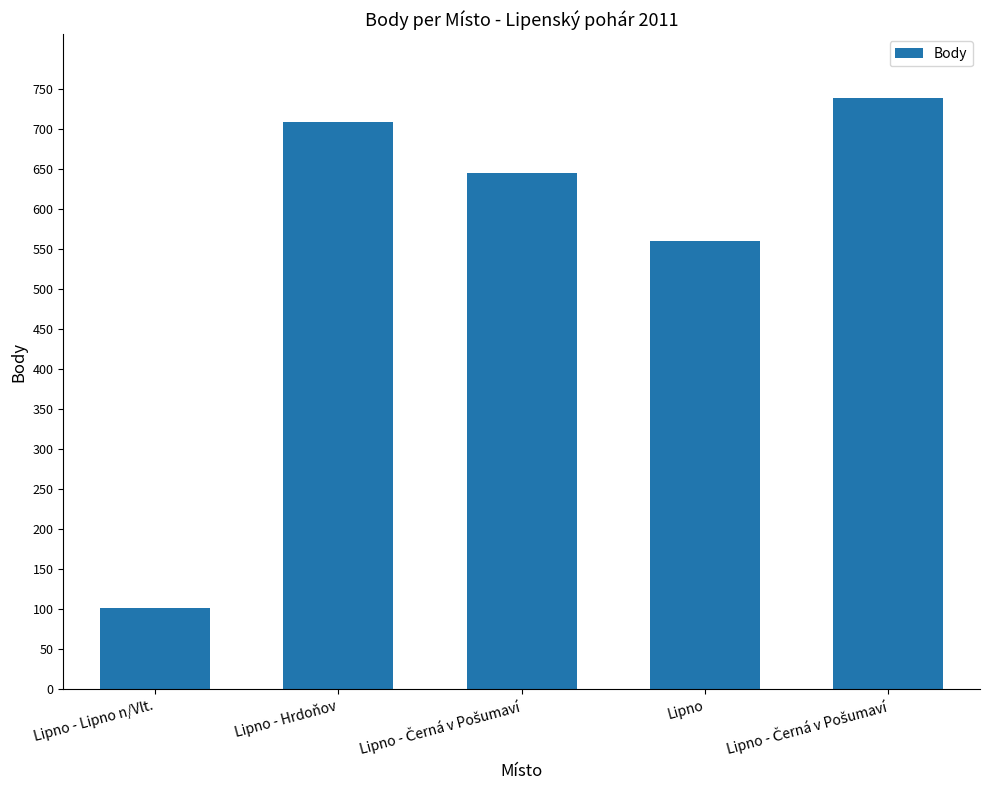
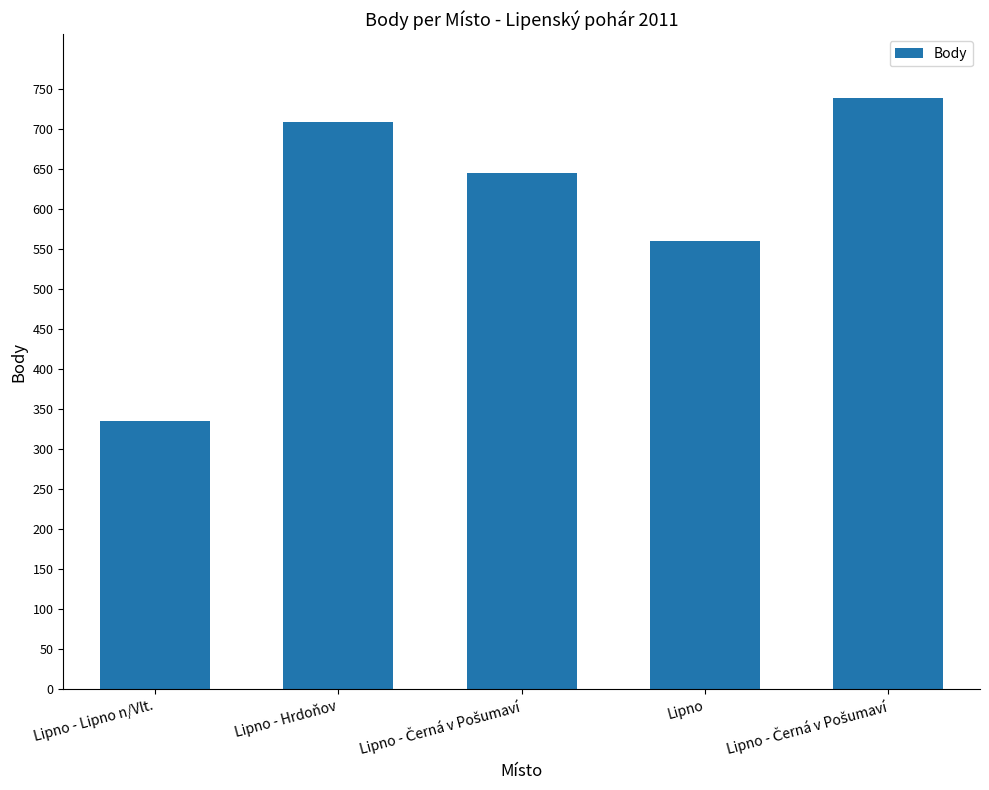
Lipno - Lipno n/Vlt.: 100 -> 340
